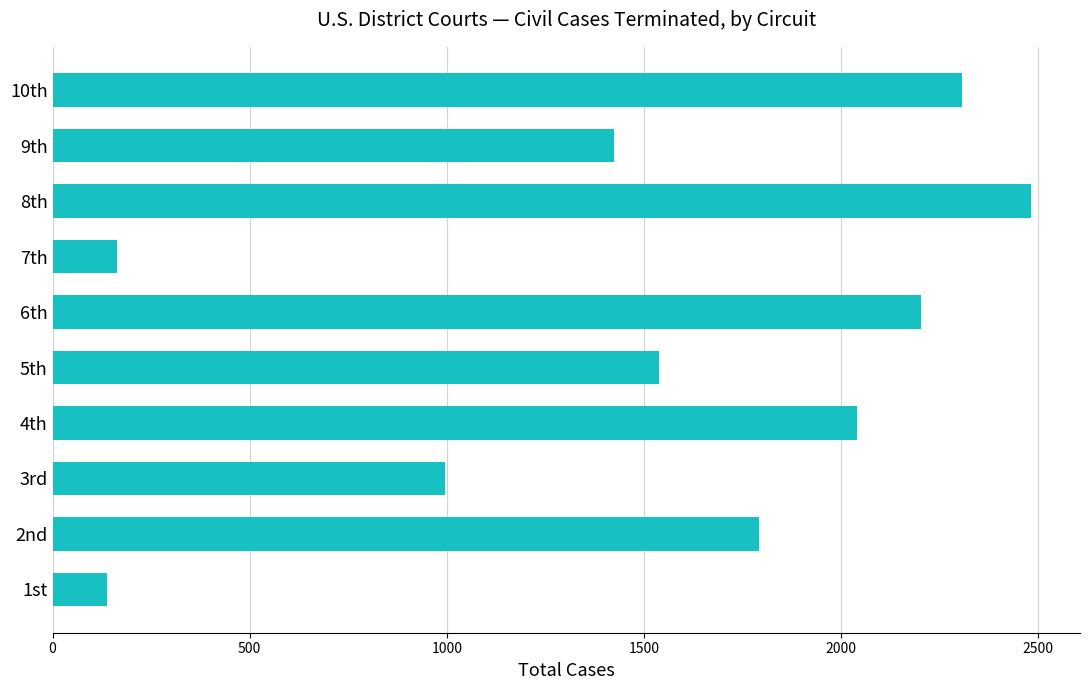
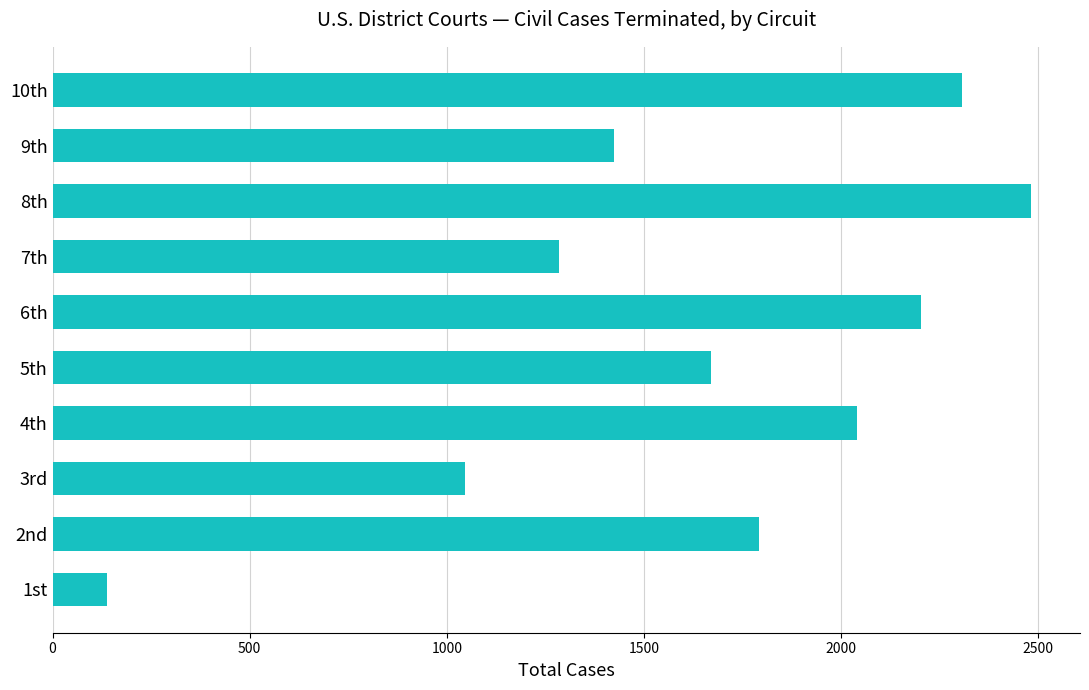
7th: 160 -> 1290
5th: 1540 -> 1670
3rd: 1000 -> 1050
